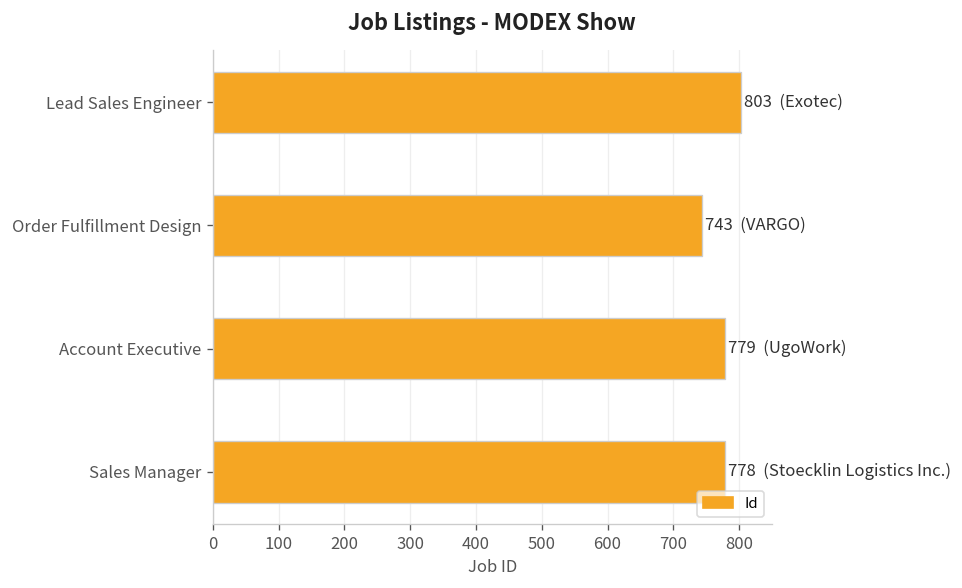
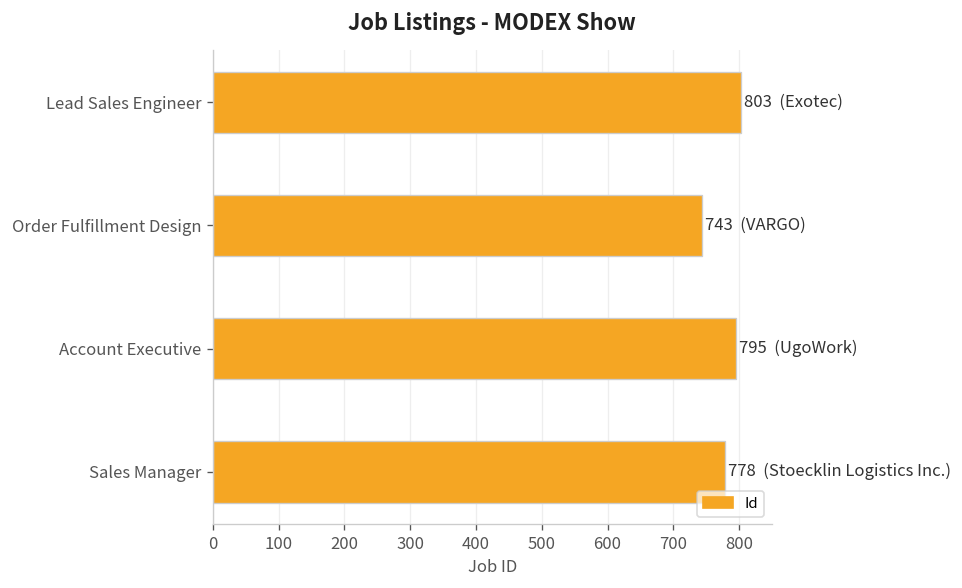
Account Executive: 779 -> 795
